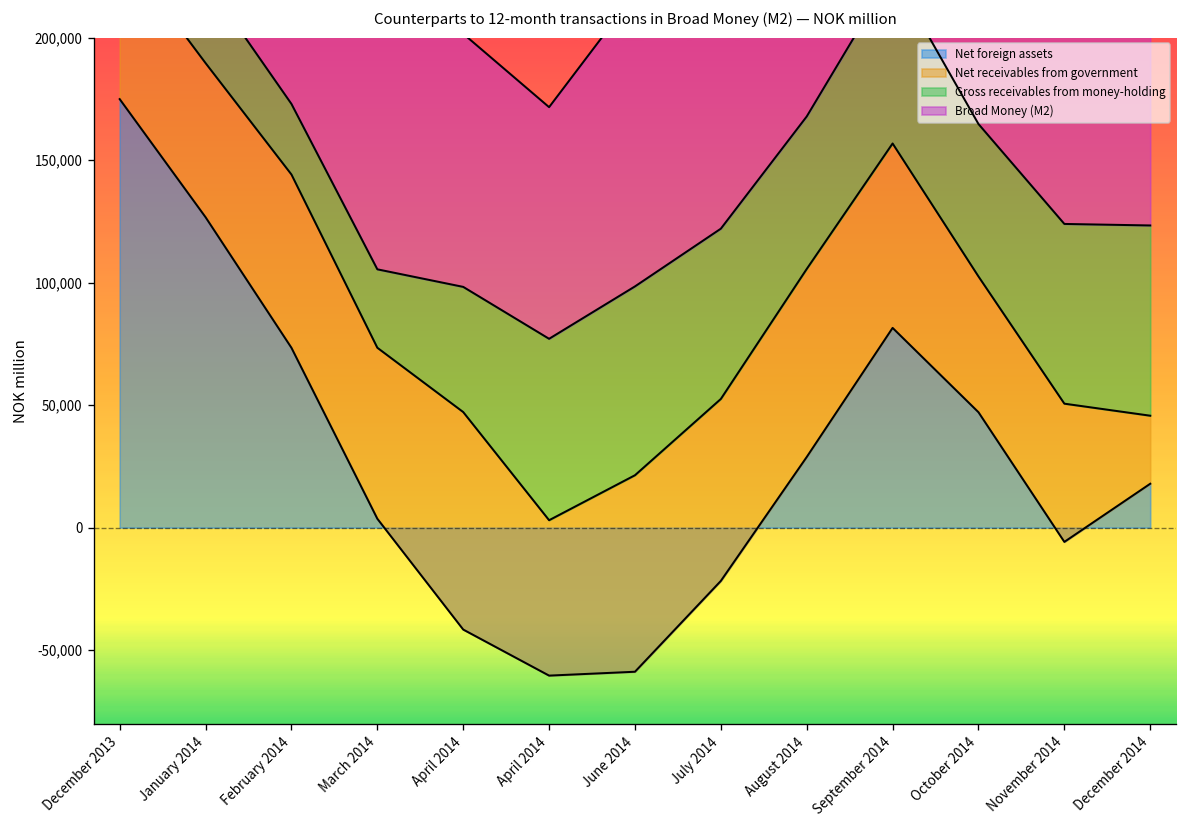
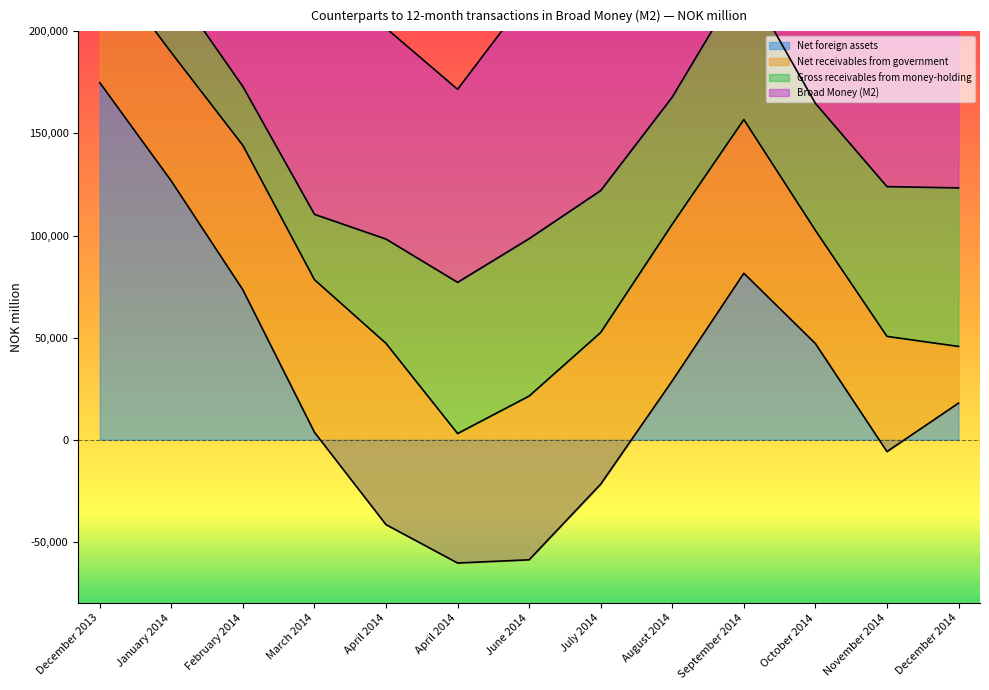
Net receivables from government, March 2014: 70,000 -> 75,000
